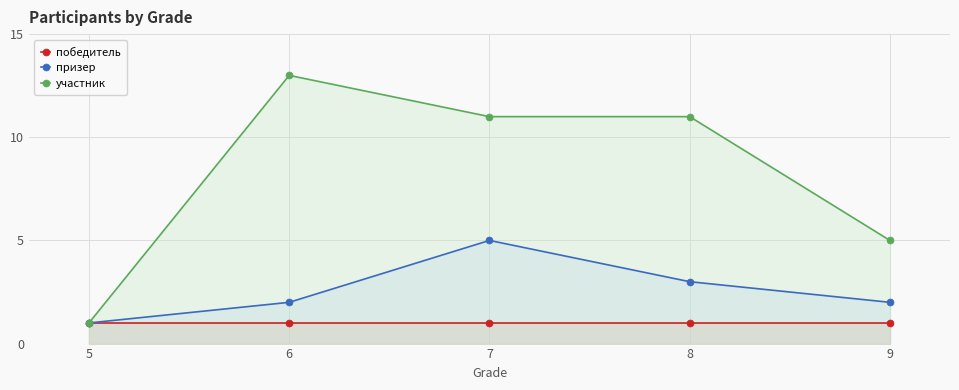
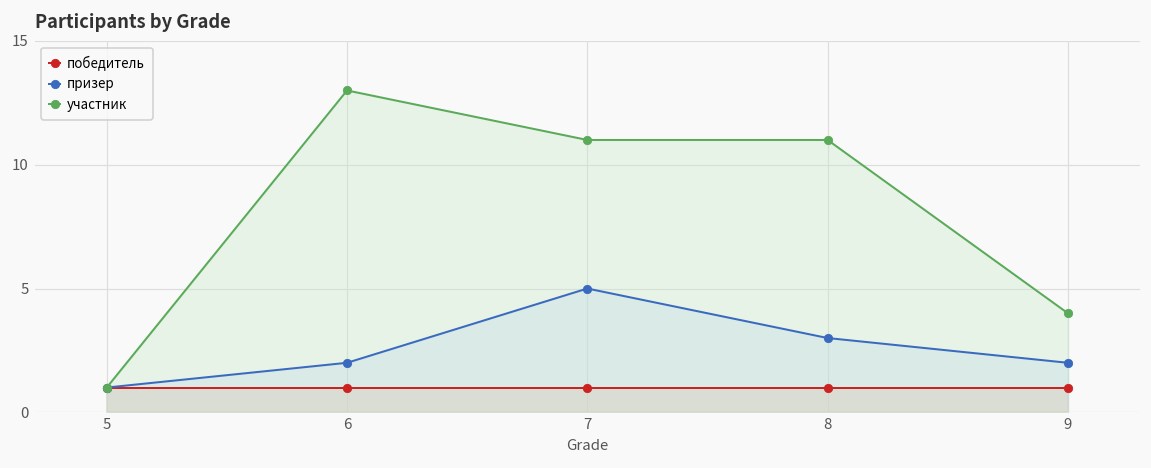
участник, 9: 5 -> 4
